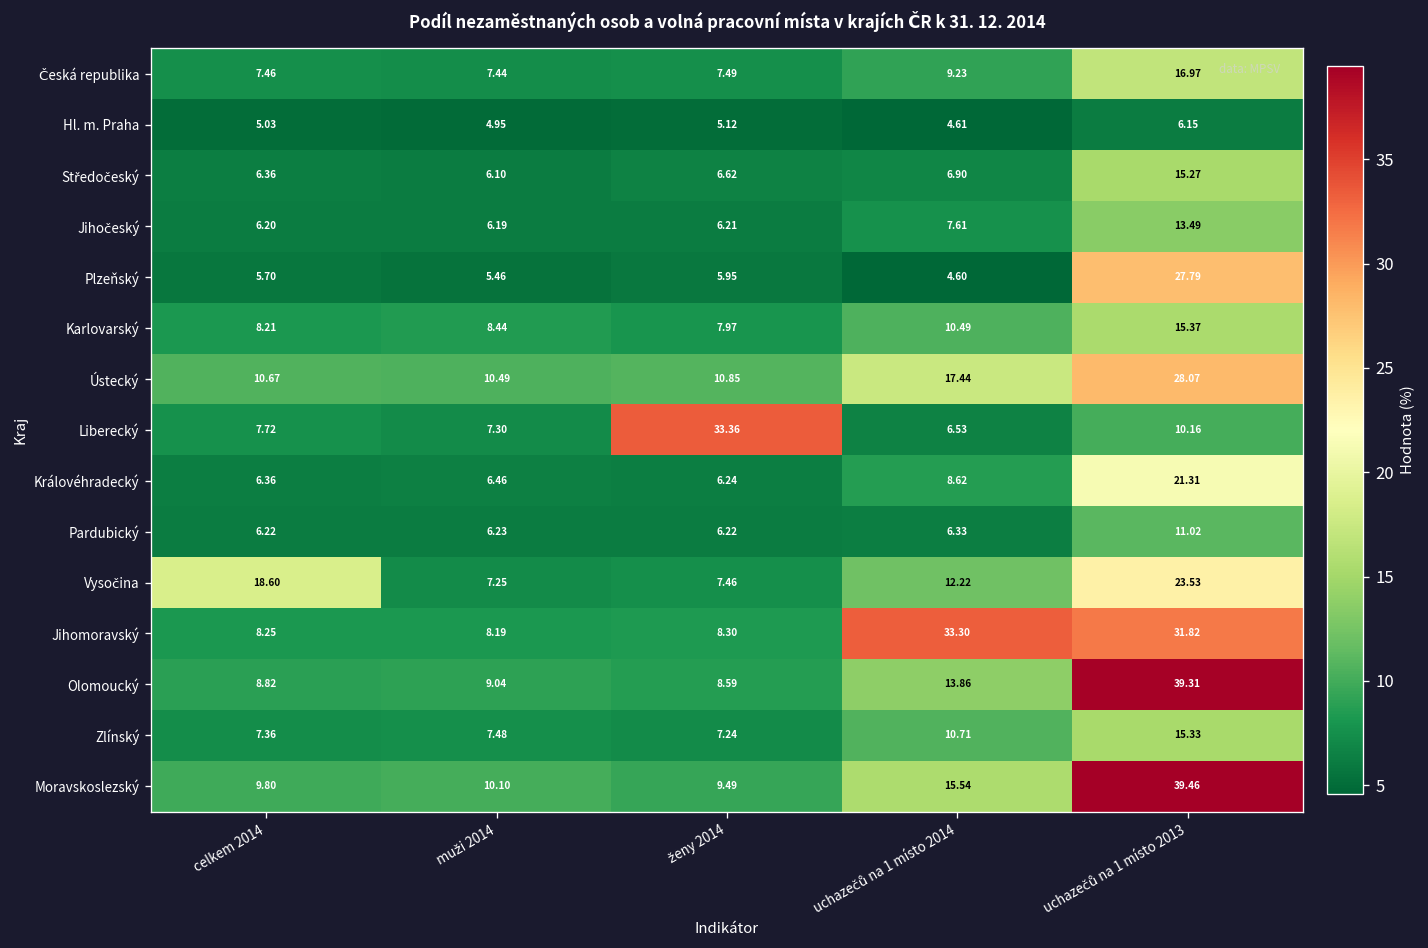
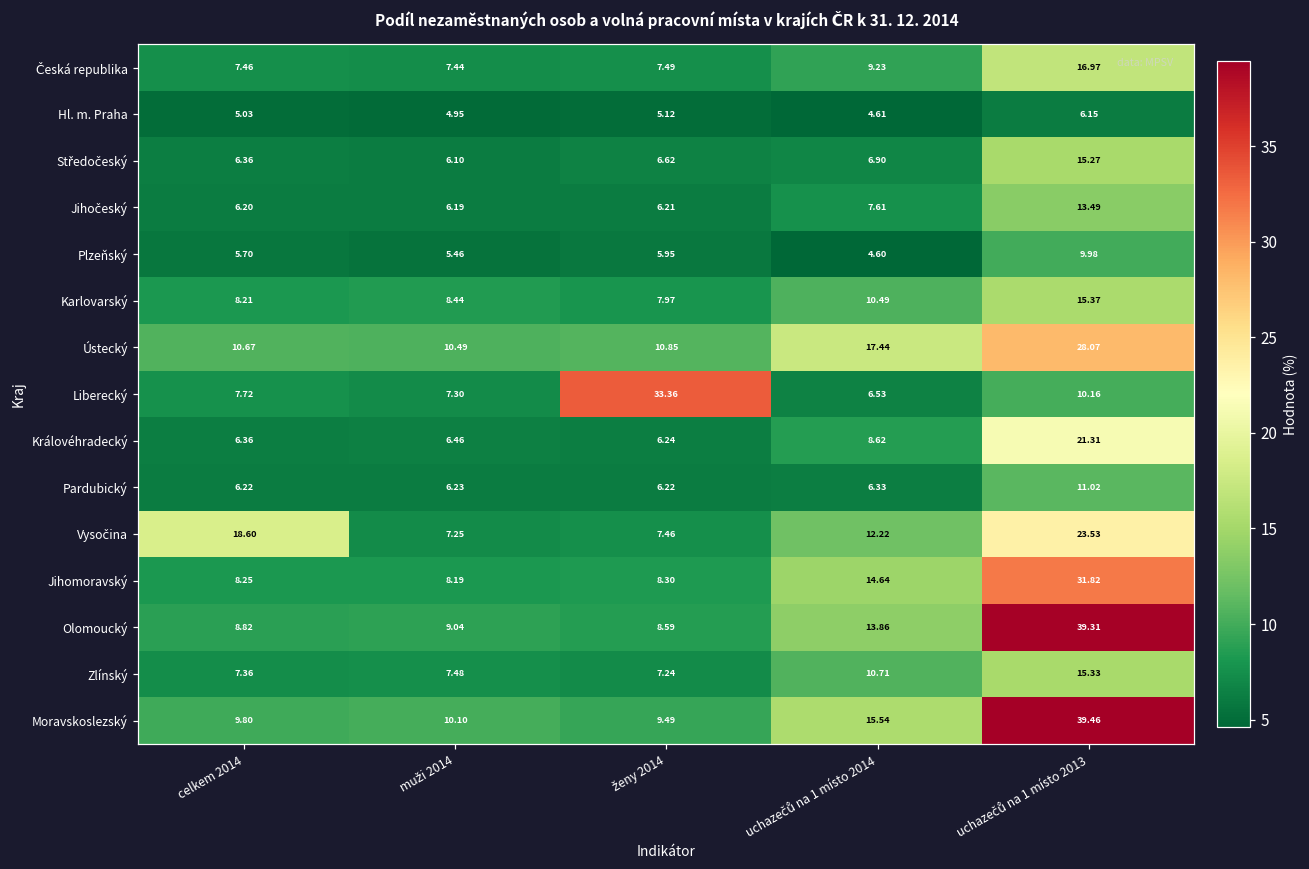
Plzeňský, uchazečů na 1 místo 2013: 27.79 -> 9.98
Jihomoravský, uchazečů na 1 místo 2014: 33.30 -> 14.64
